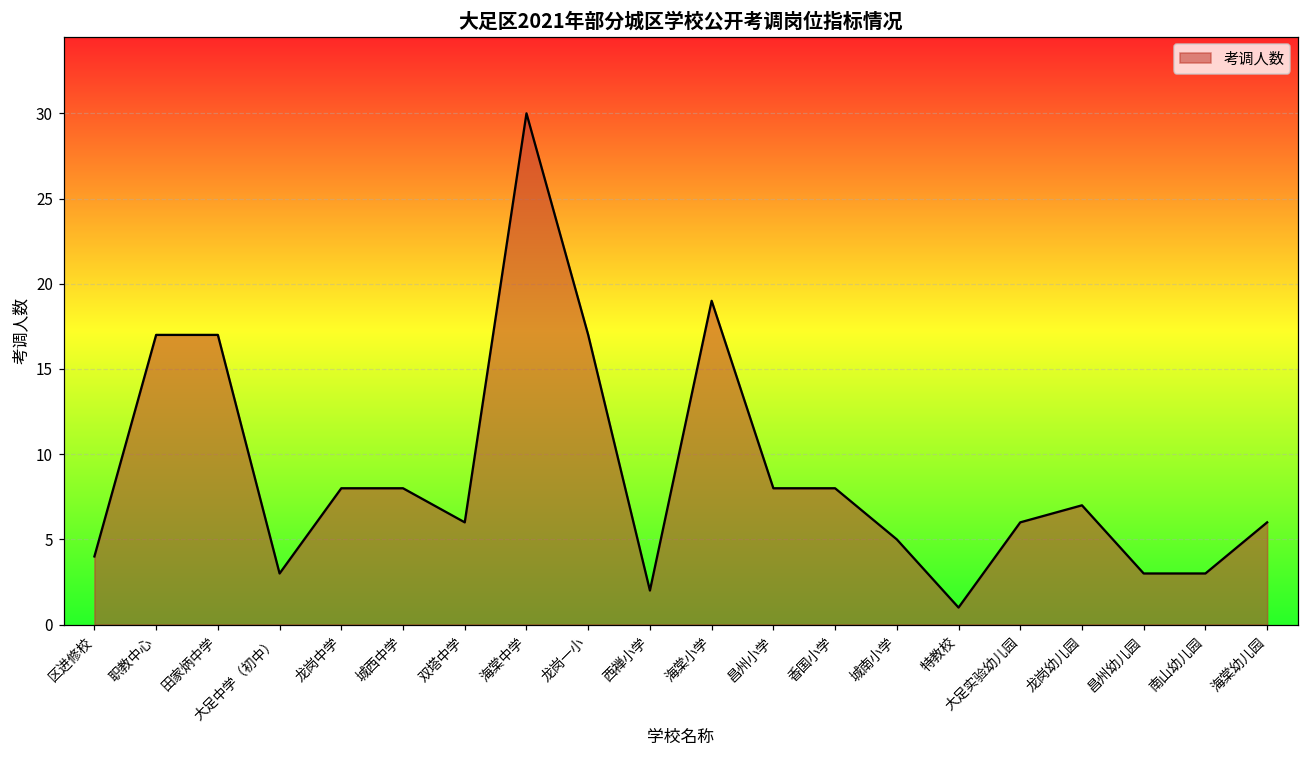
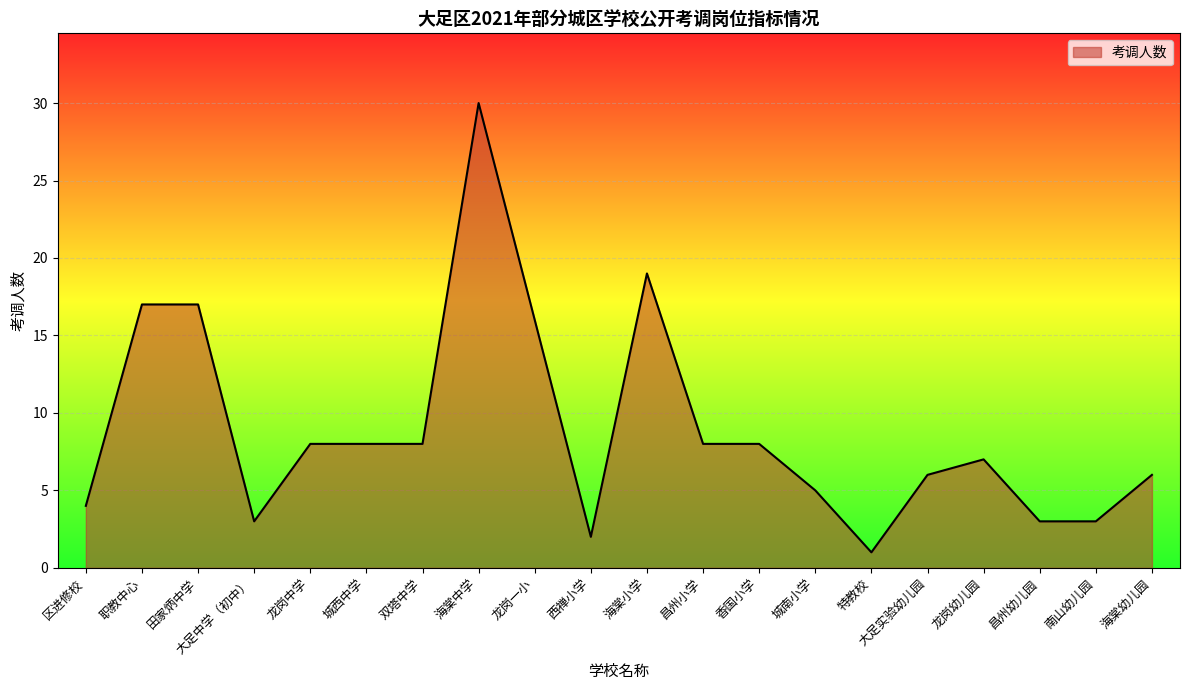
双塔中学: 6 -> 8
龙岗一小: 17 -> 16
